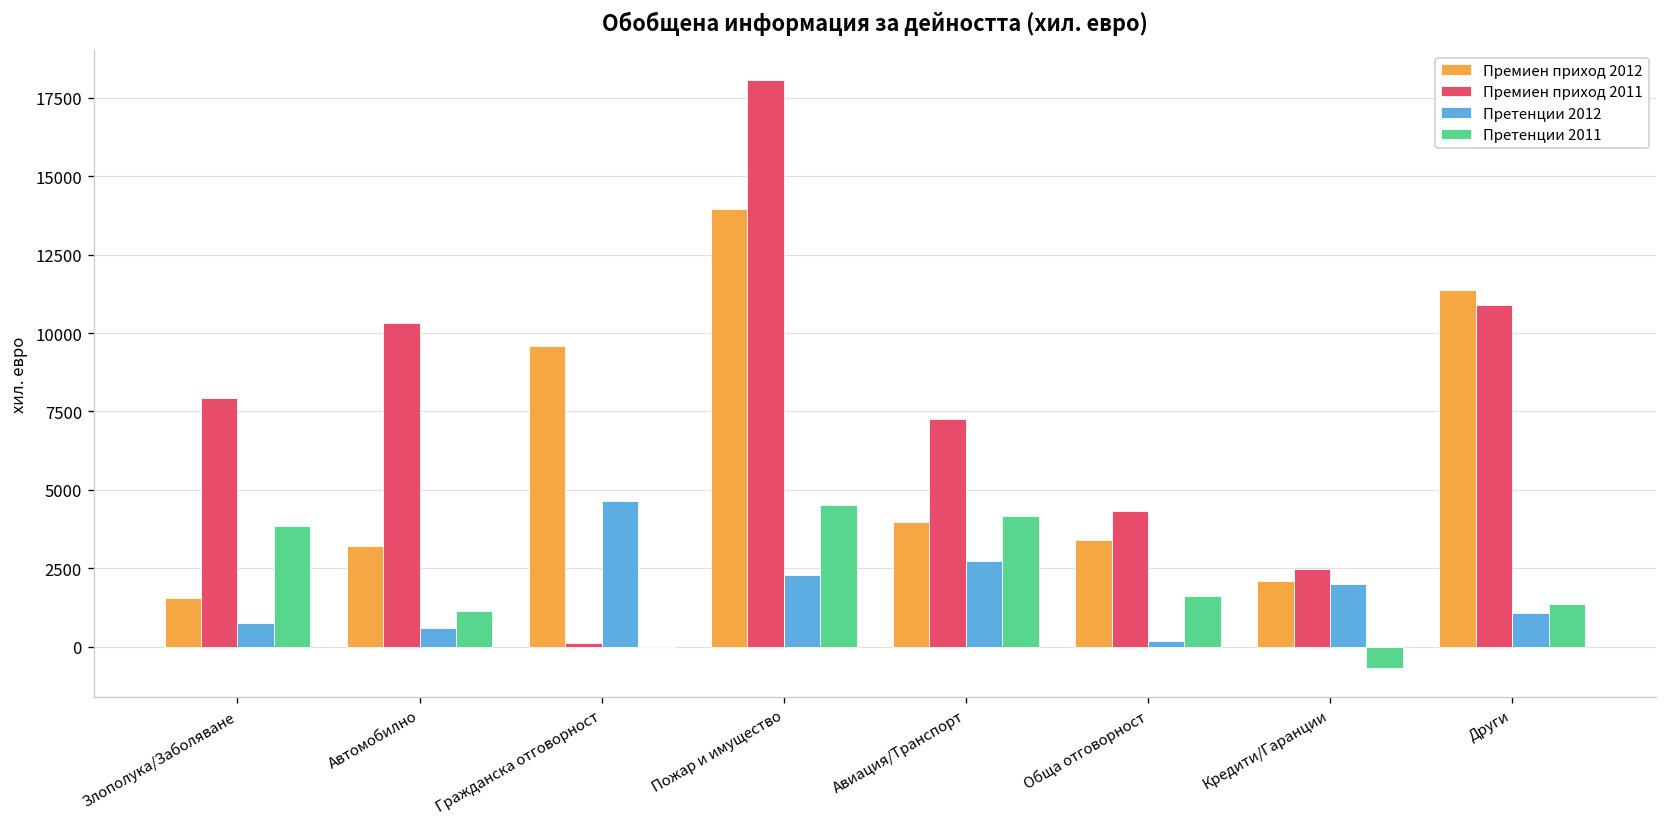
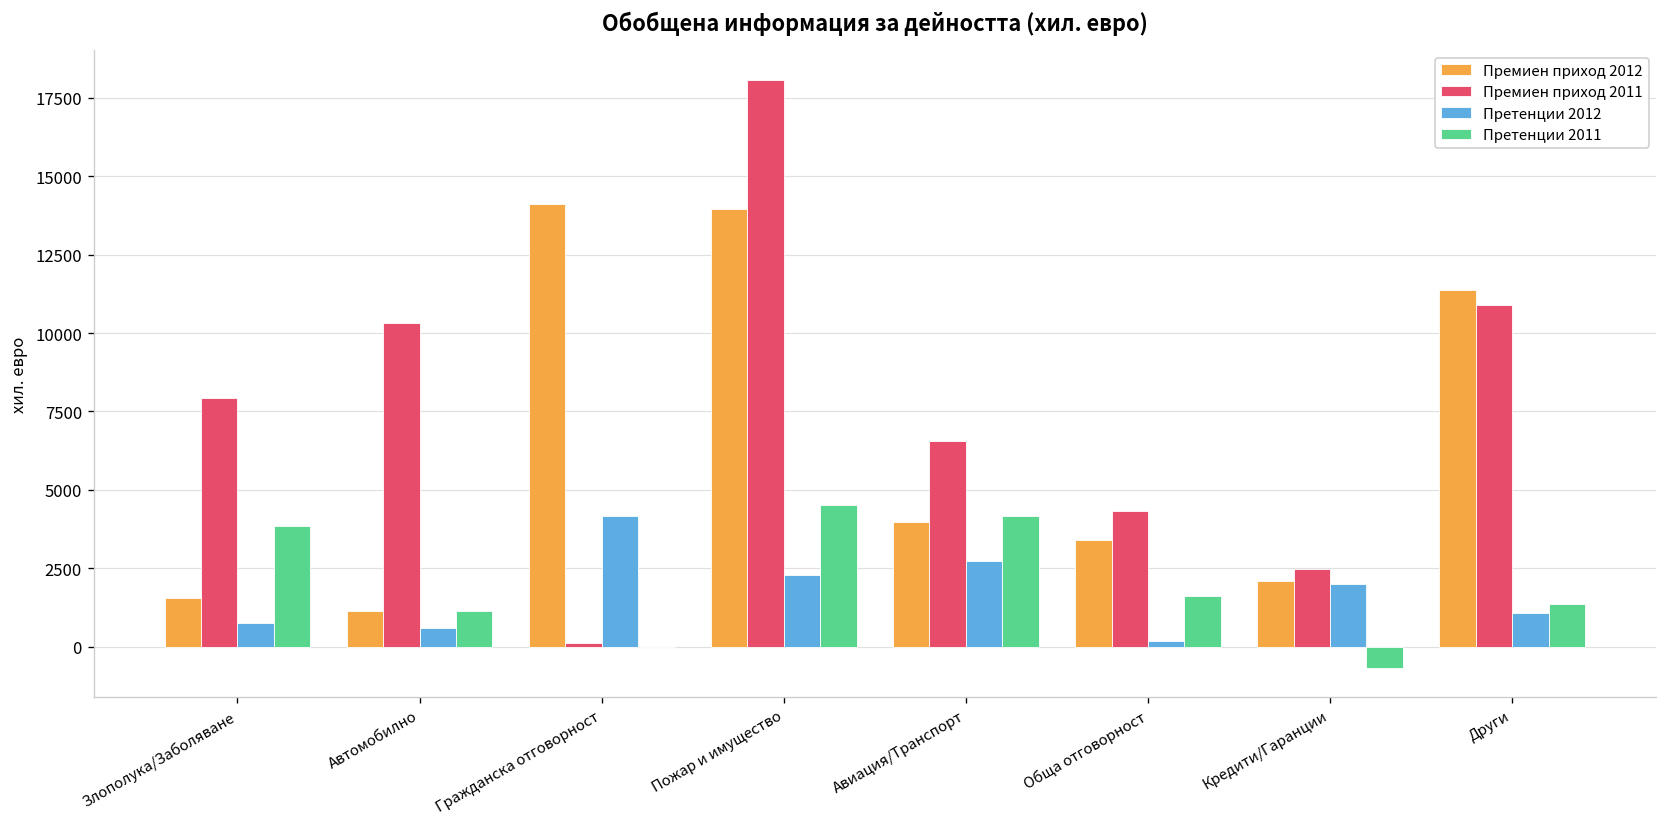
Премиен приход 2012, Автомобилно: 3200 -> 1100
Премиен приход 2012, Гражданска отговорност: 9600 -> 14100
Претенции 2012, Гражданска отговорност: 4600 -> 4200
Премиен приход 2011, Авиация/Транспорт: 7300 -> 6600
